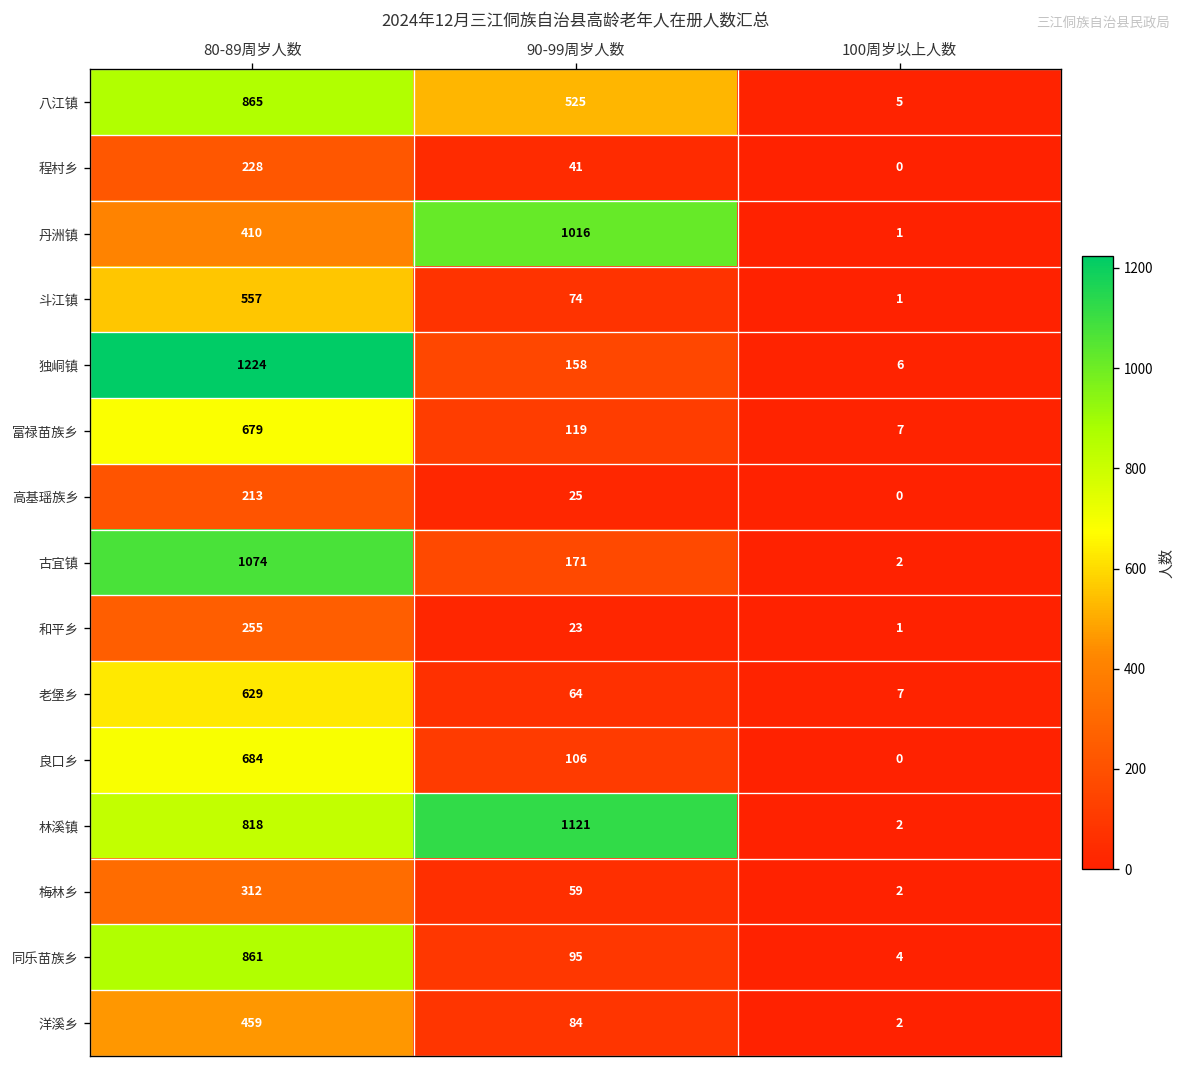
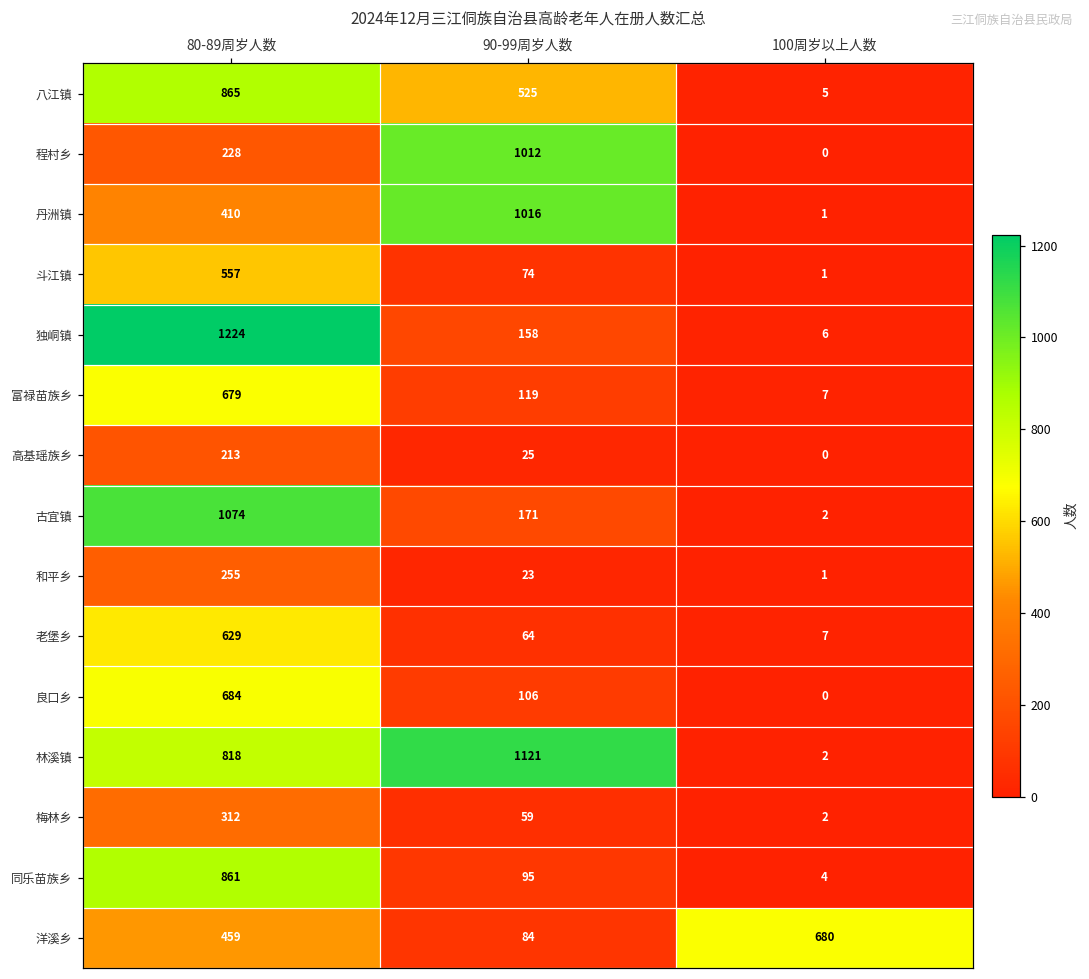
程村乡, 90-99周岁人数: 41 -> 1012
洋溪乡, 100周岁以上人数: 2 -> 680
